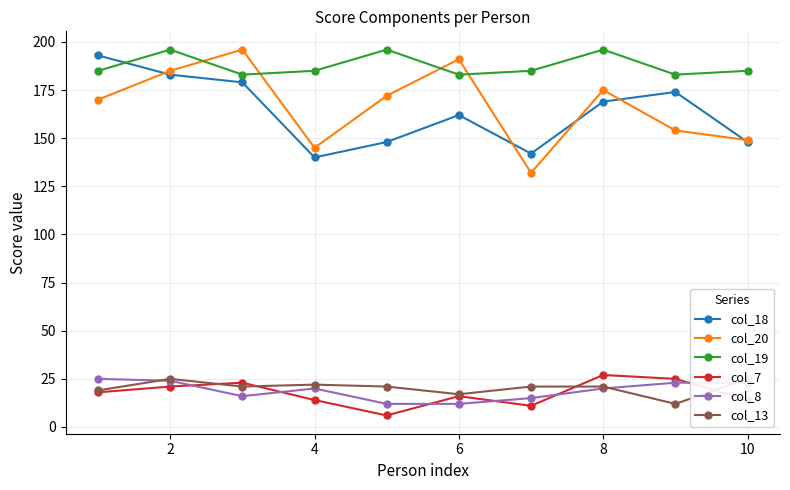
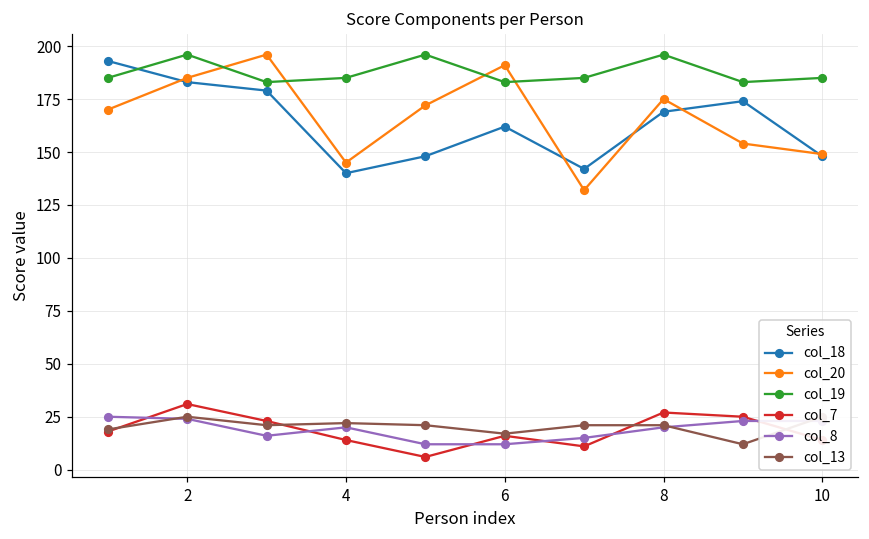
col_7, 2: 21 -> 31
